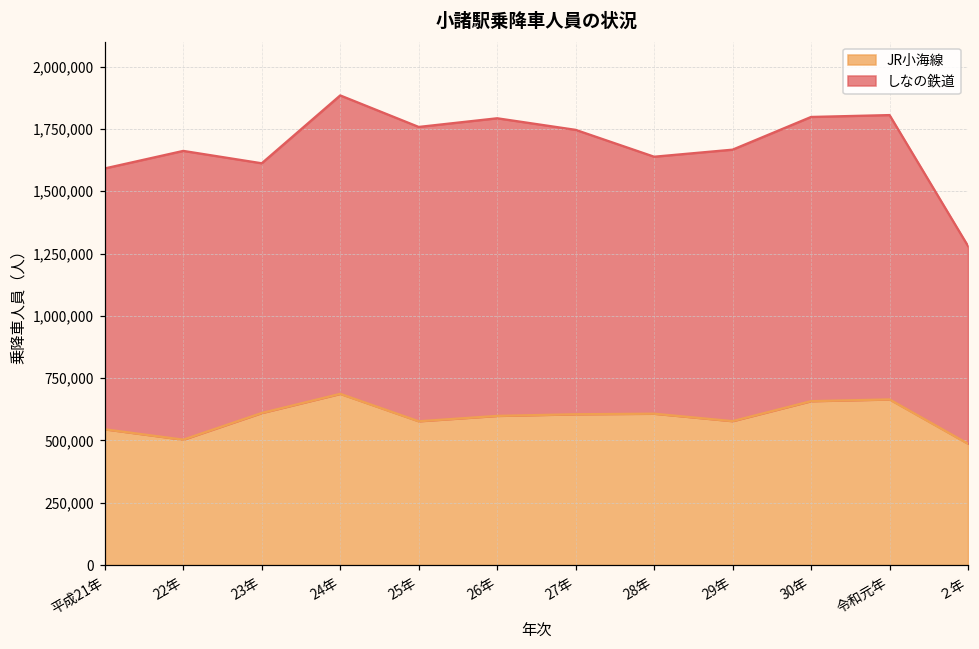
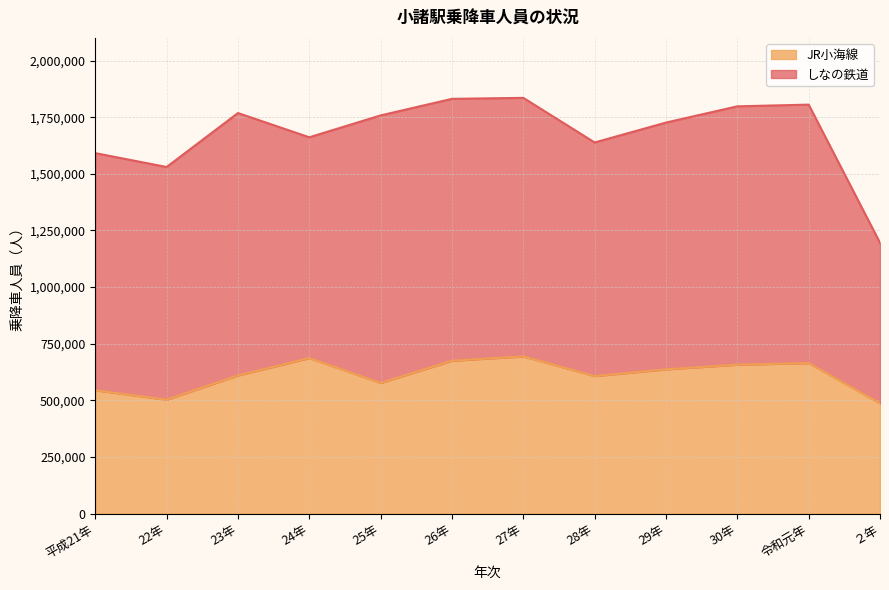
しなの鉄道, 22年: 1,160,000 -> 1,030,000
しなの鉄道, 23年: 1,000,000 -> 1,160,000
しなの鉄道, 24年: 1,200,000 -> 970,000
JR小海線, 26年: 600,000 -> 680,000
しなの鉄道, 26年: 1,190,000 -> 1,160,000
JR小海線, 27年: 610,000 -> 690,000
JR小海線, 29年: 580,000 -> 640,000
しなの鉄道, ２年: 790,000 -> 710,000
